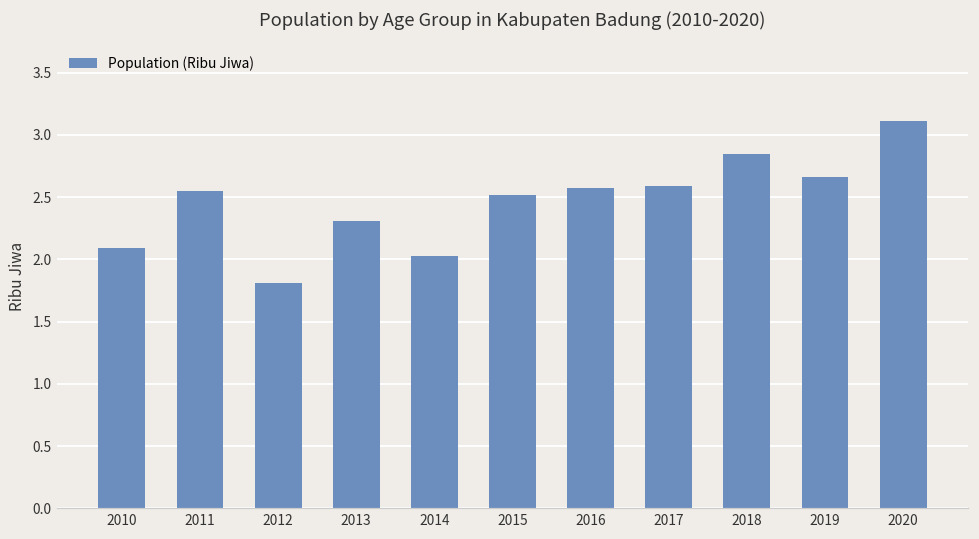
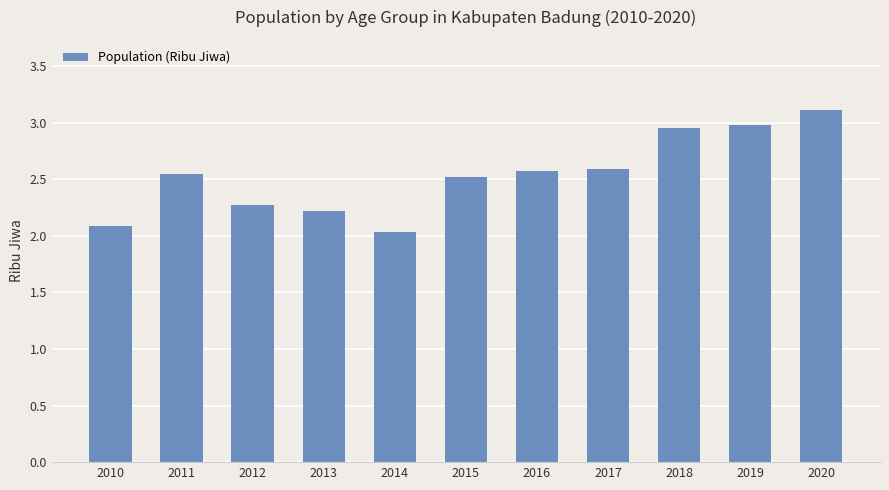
2012: 1.81 -> 2.27
2013: 2.31 -> 2.22
2018: 2.85 -> 2.95
2019: 2.66 -> 2.98
